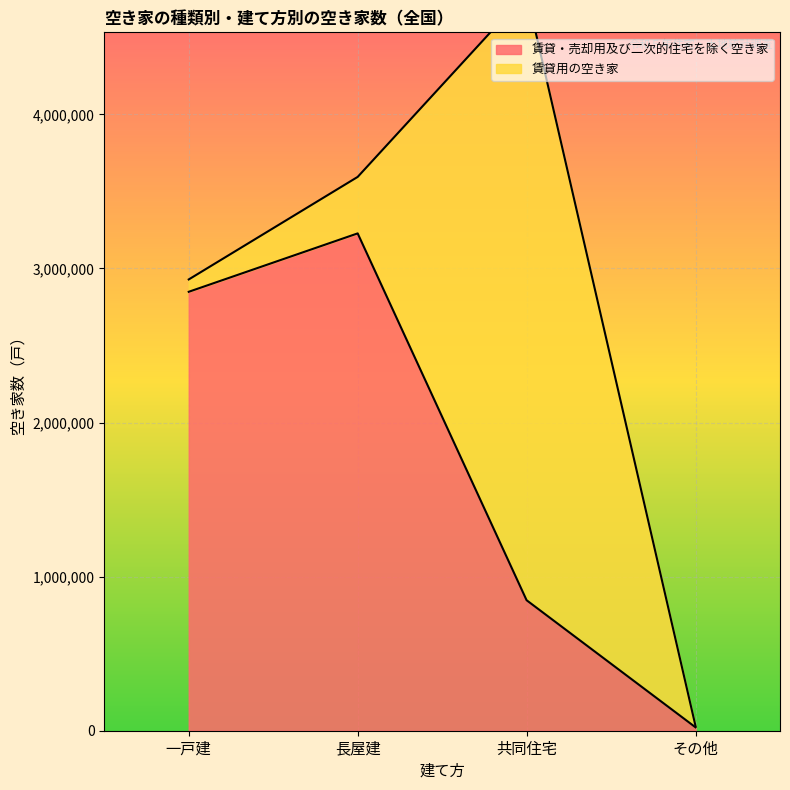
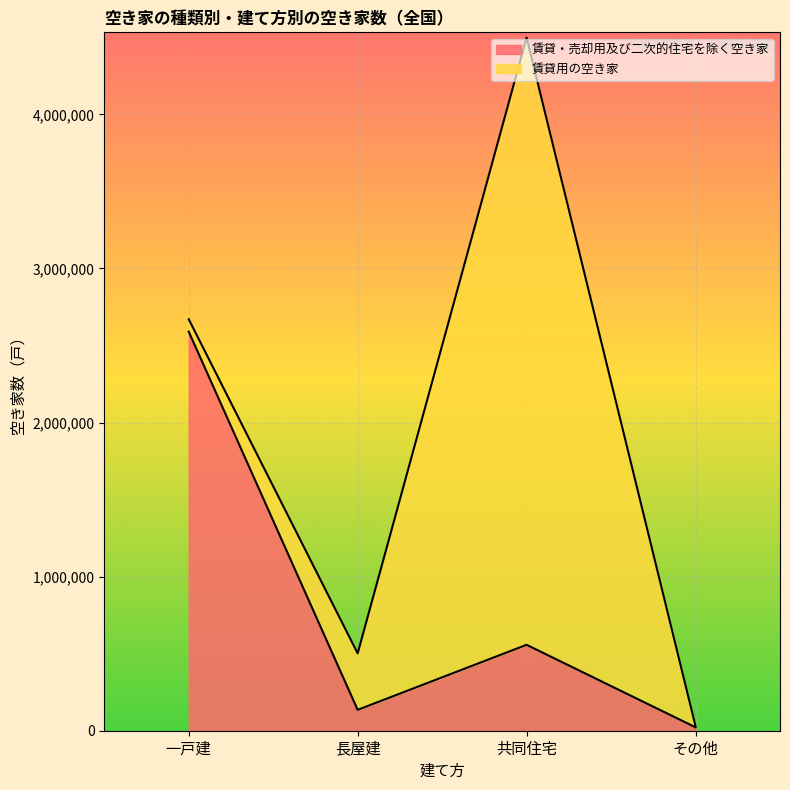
賃貸・売却用及び二次的住宅を除く空き家, 一戸建: 2,850,000 -> 2,590,000
賃貸・売却用及び二次的住宅を除く空き家, 長屋建: 3,230,000 -> 140,000
賃貸・売却用及び二次的住宅を除く空き家, 共同住宅: 850,000 -> 560,000
